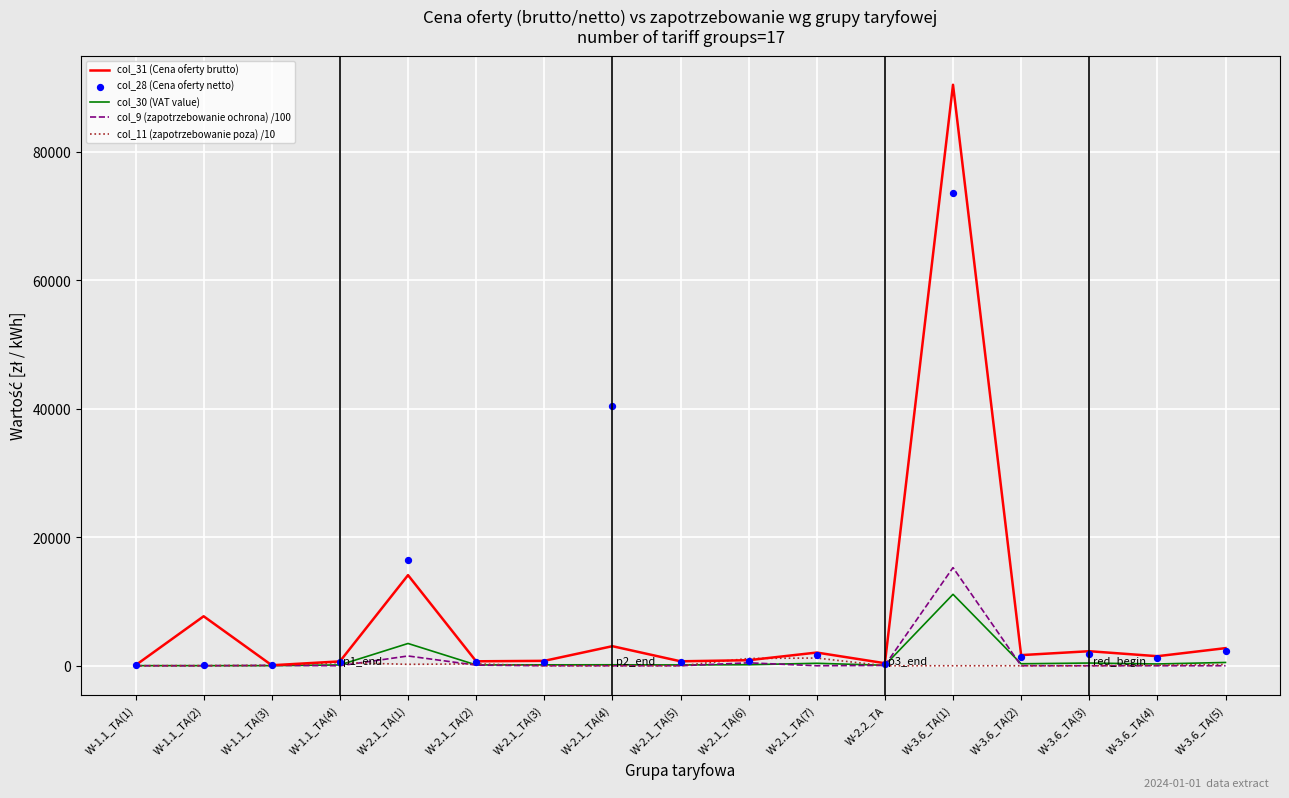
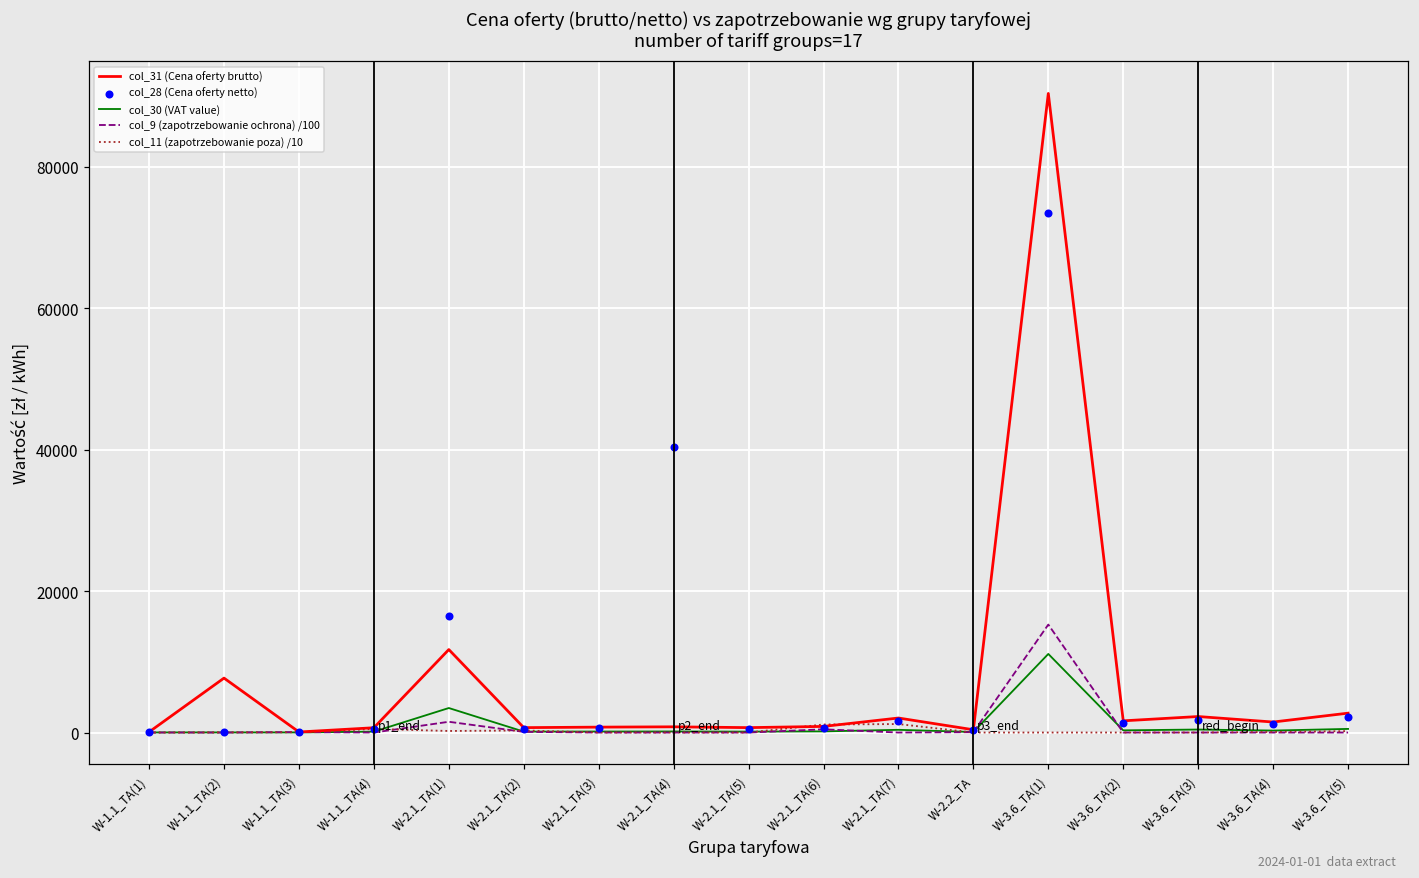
col_31 (Cena oferty brutto), W-2.1_TA(1): 14000 -> 12000
col_31 (Cena oferty brutto), W-2.1_TA(4): 3000 -> 1000
